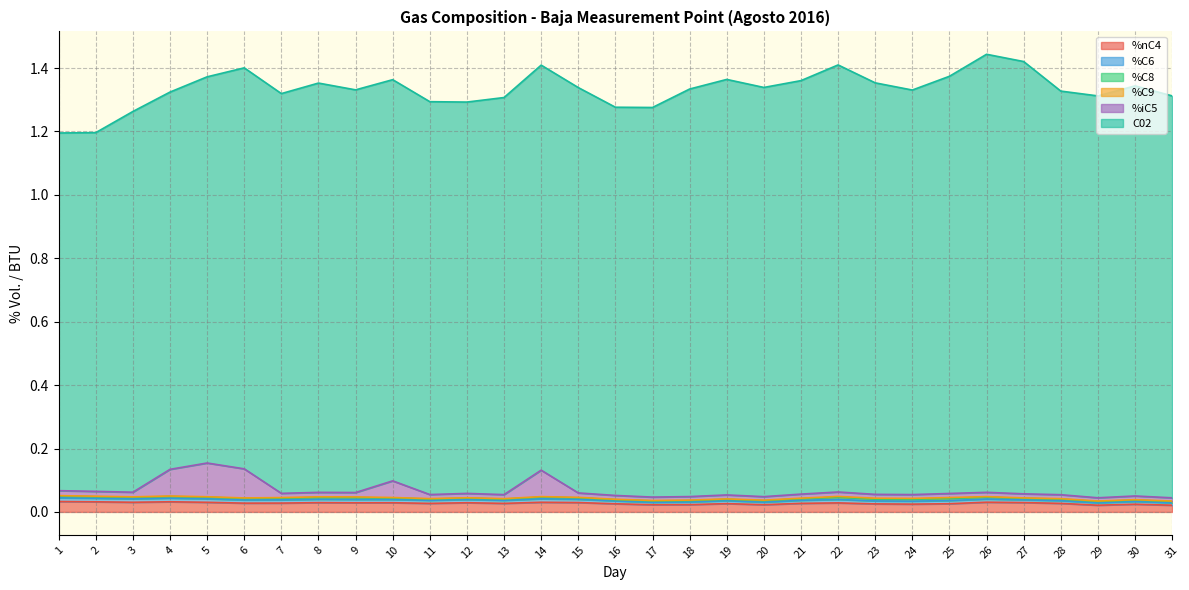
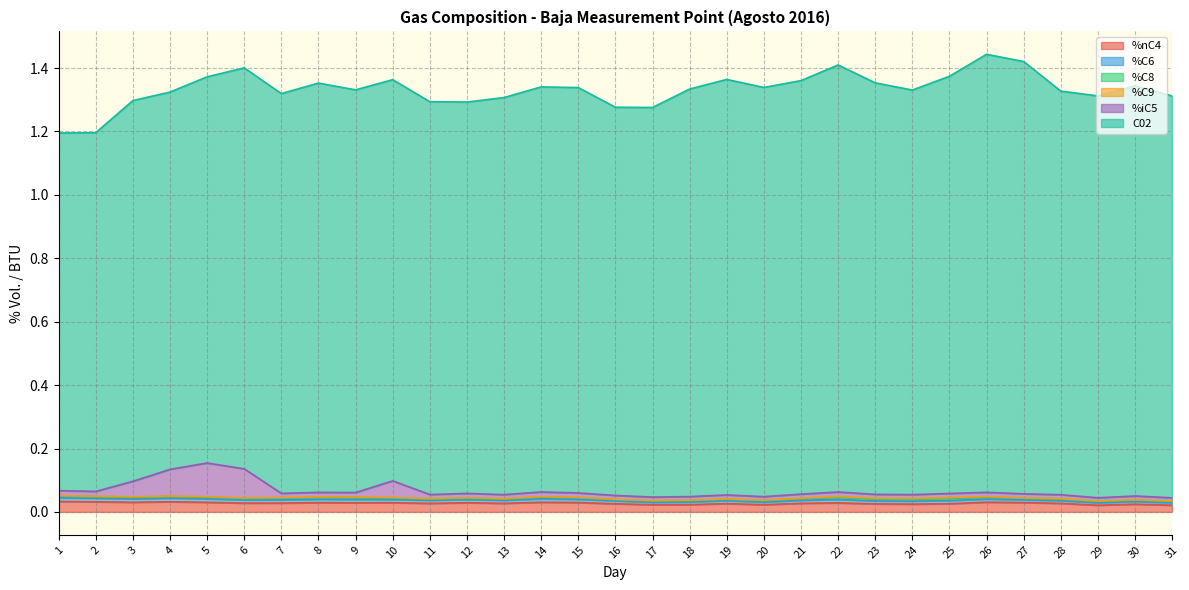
%iC5, 3: 0.01 -> 0.05
%iC5, 14: 0.08 -> 0.01
